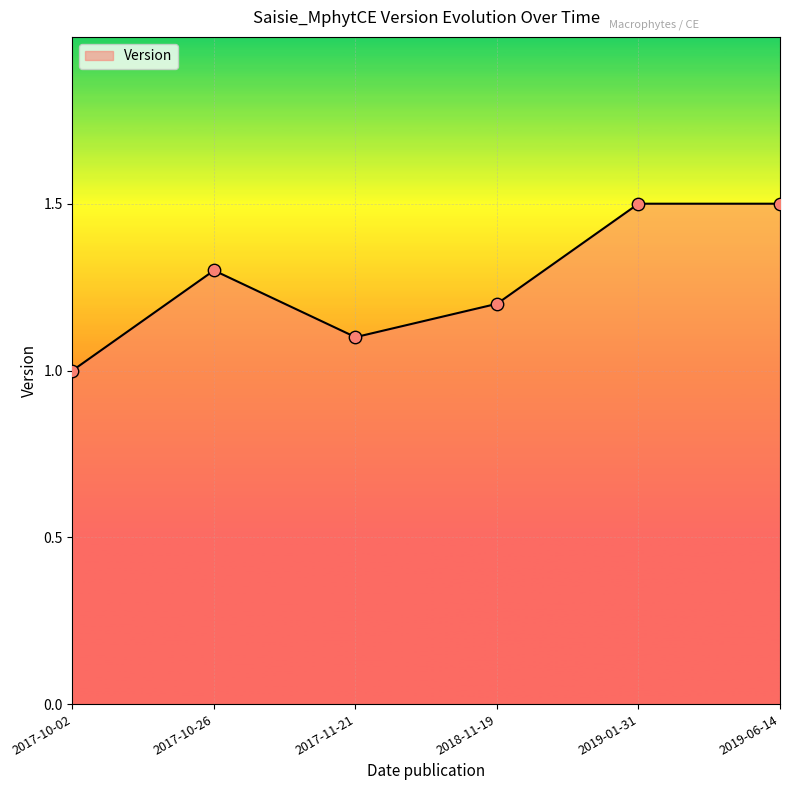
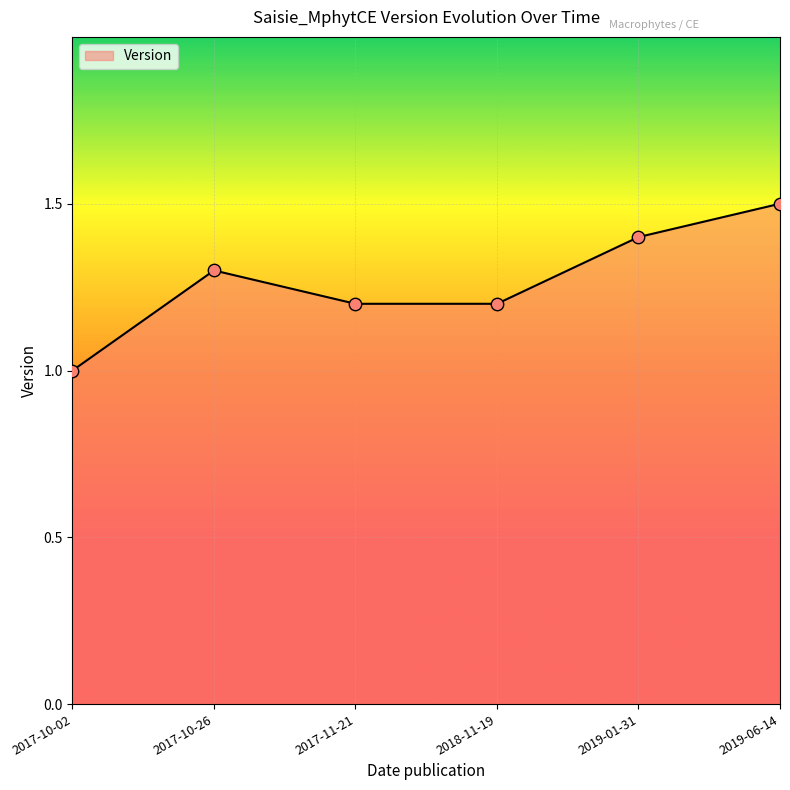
2017-11-21: 1.1 -> 1.2
2019-01-31: 1.5 -> 1.4
